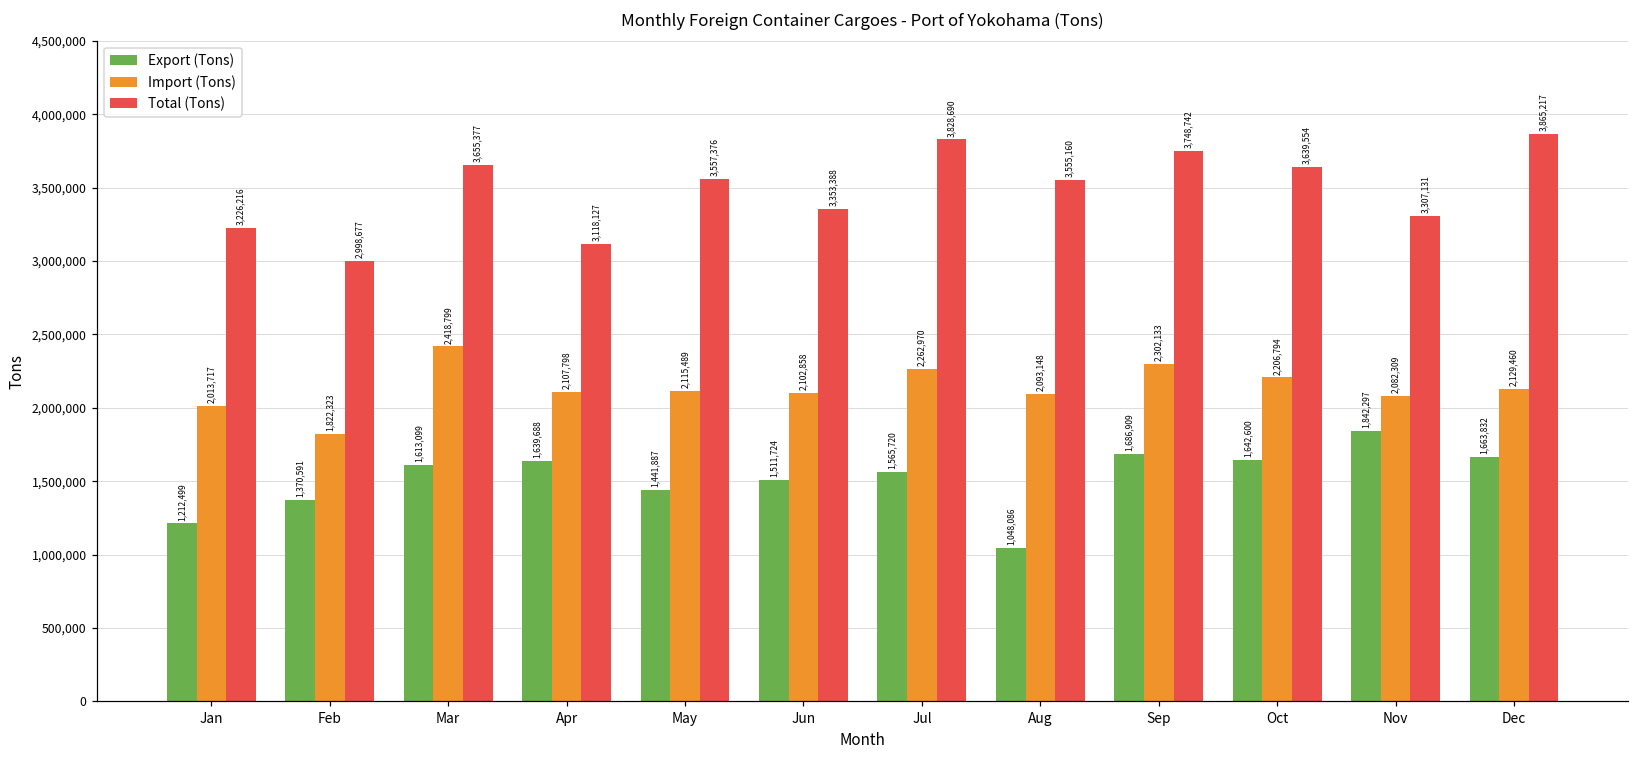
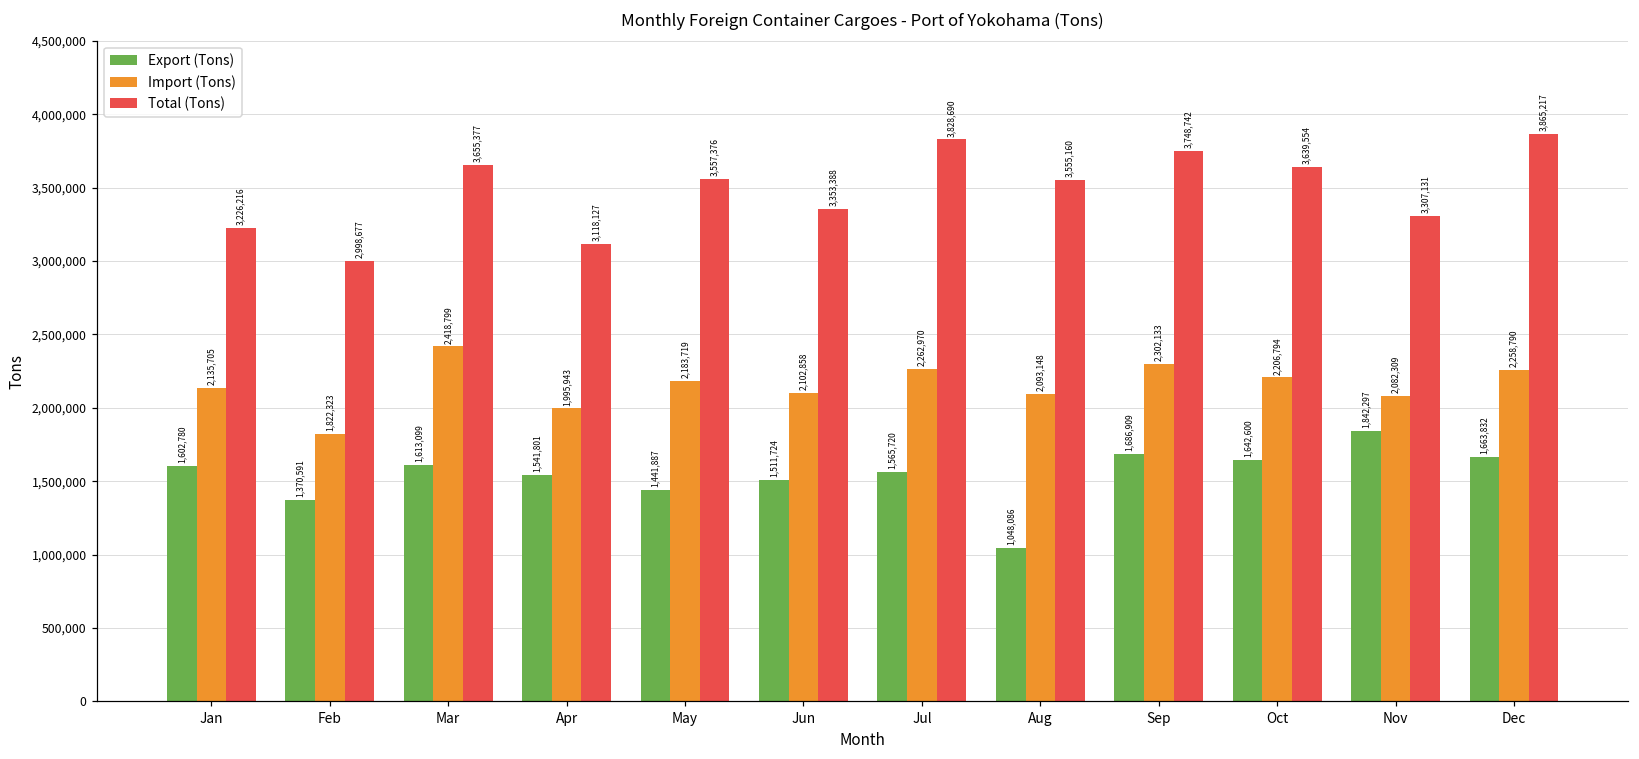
Export (Tons), Jan: 1,212,499 -> 1,602,780
Import (Tons), Jan: 2,013,717 -> 2,135,705
Export (Tons), Apr: 1,639,688 -> 1,541,801
Import (Tons), Apr: 2,107,798 -> 1,995,943
Import (Tons), May: 2,115,489 -> 2,183,719
Import (Tons), Dec: 2,129,460 -> 2,258,790
